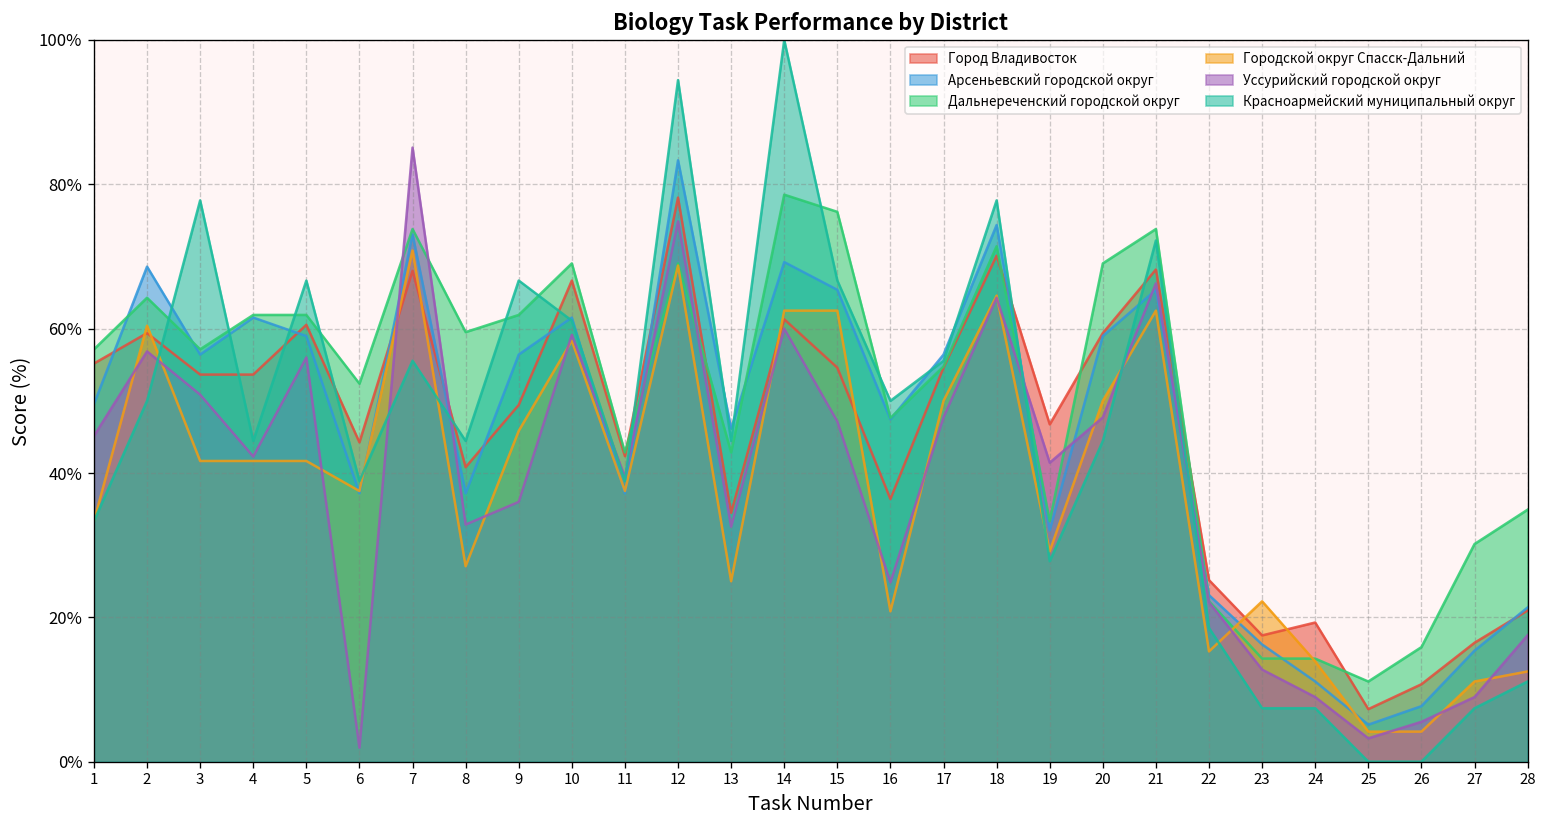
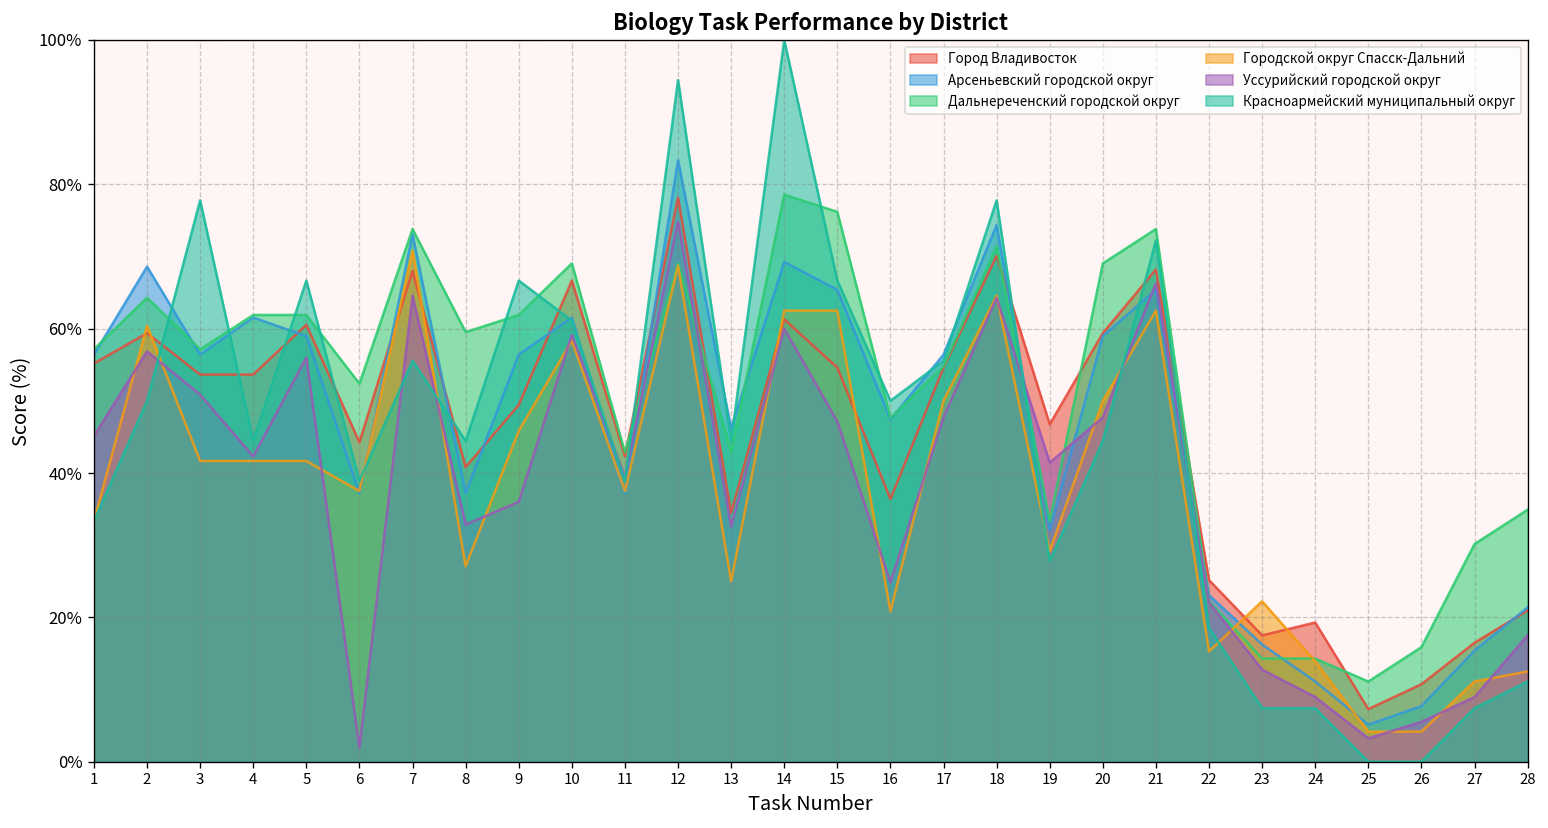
Арсеньевский городской округ, 1: 50% -> 56%
Уссурийский городской округ, 7: 85% -> 65%
